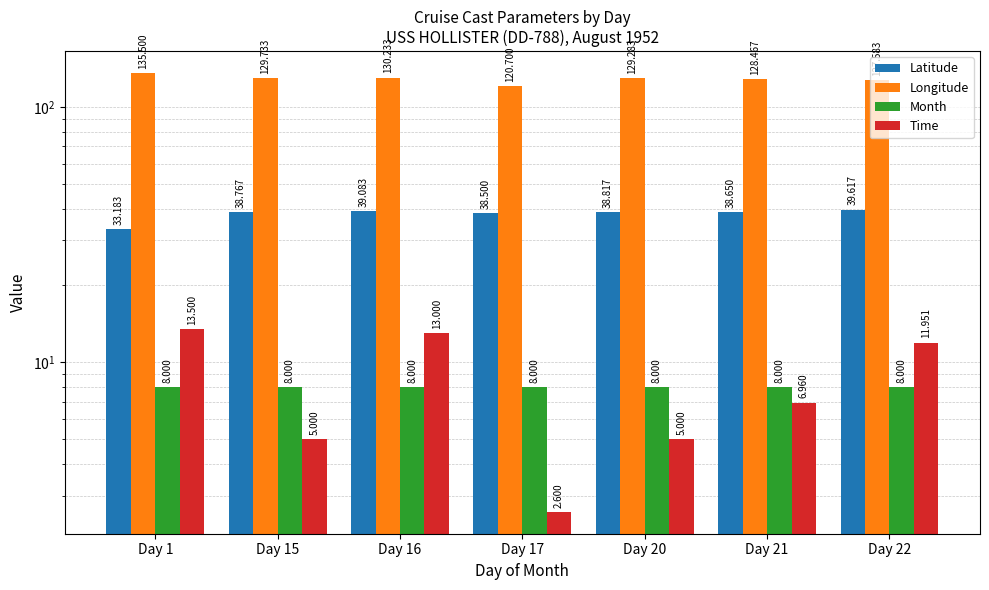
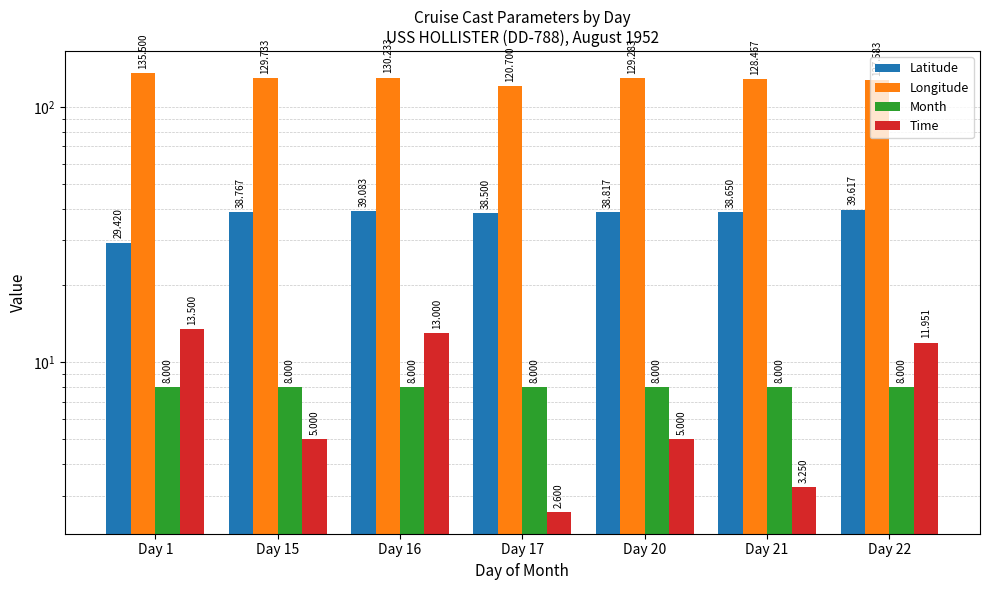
Latitude, Day 1: 33.183 -> 29.420
Time, Day 21: 6.960 -> 3.250
